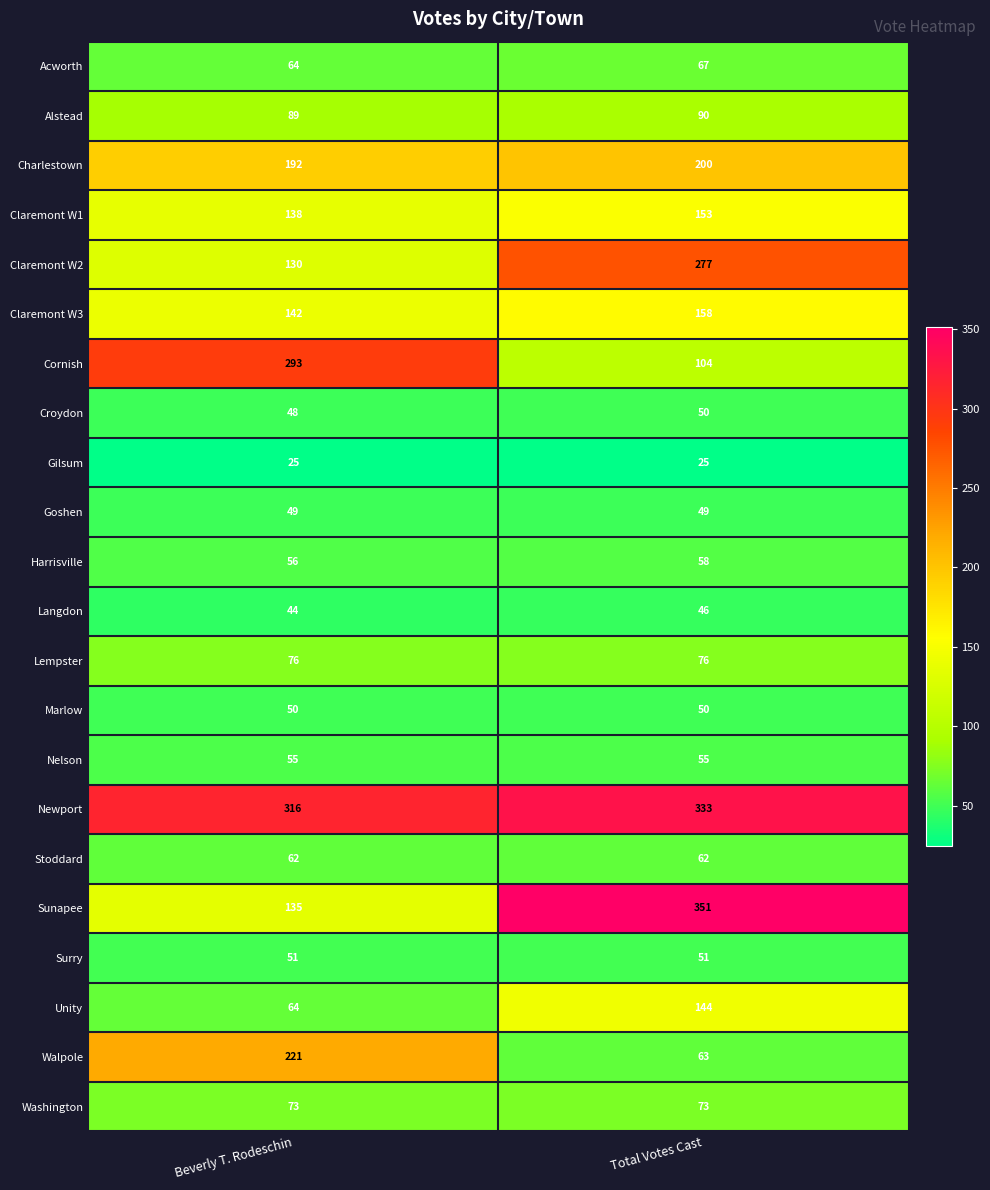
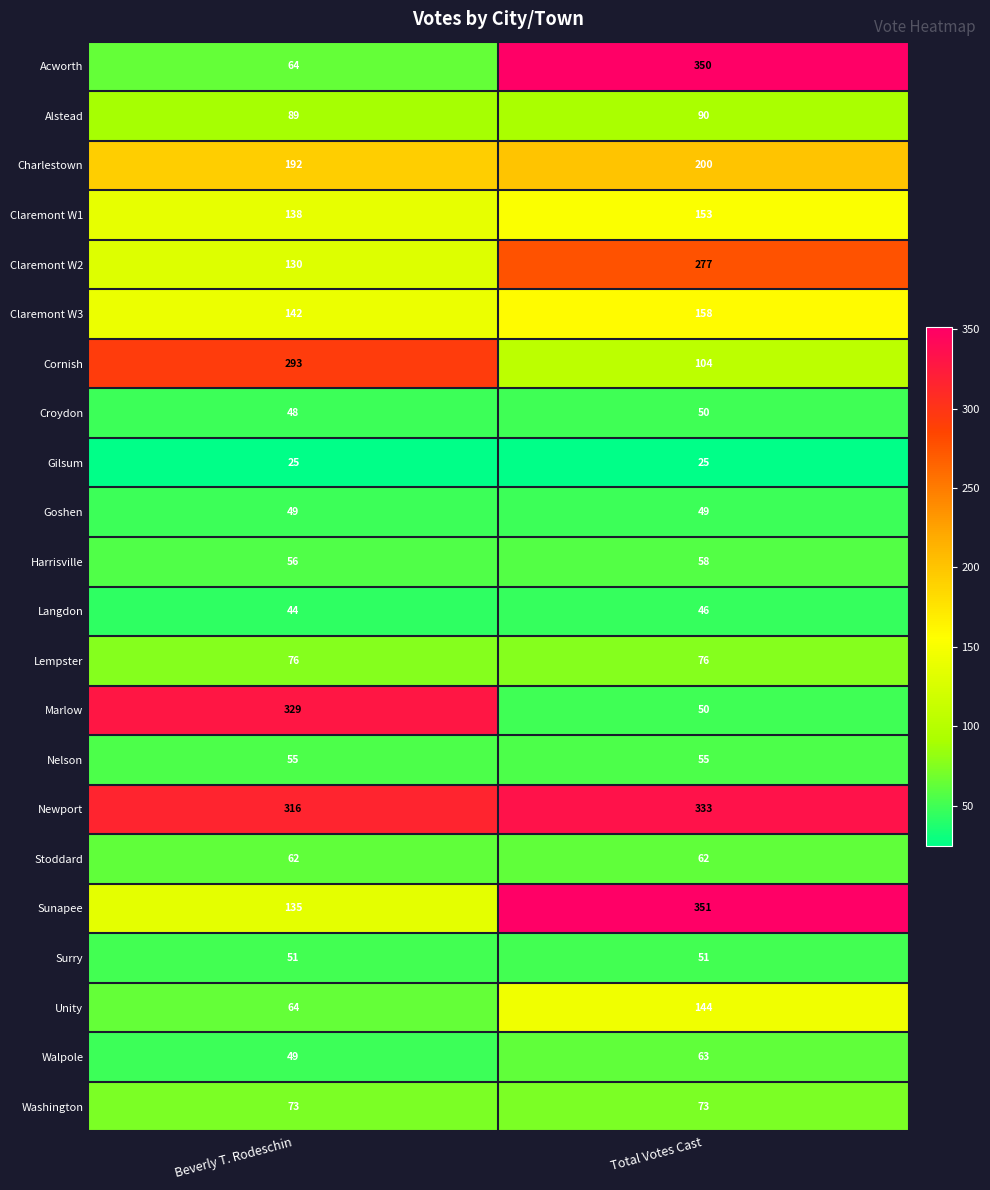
Acworth, Total Votes Cast: 67 -> 350
Marlow, Beverly T. Rodeschin: 50 -> 329
Walpole, Beverly T. Rodeschin: 221 -> 49
